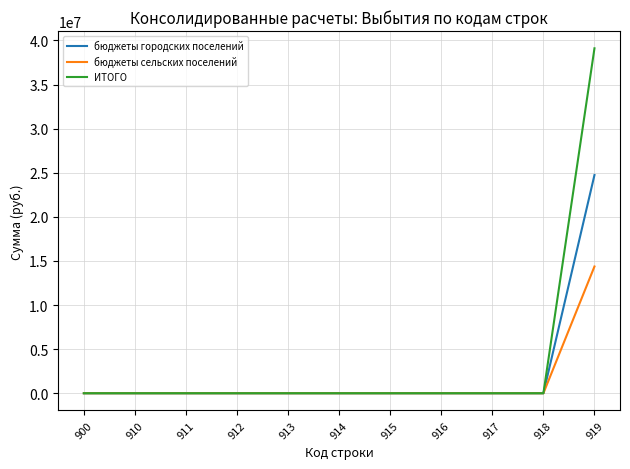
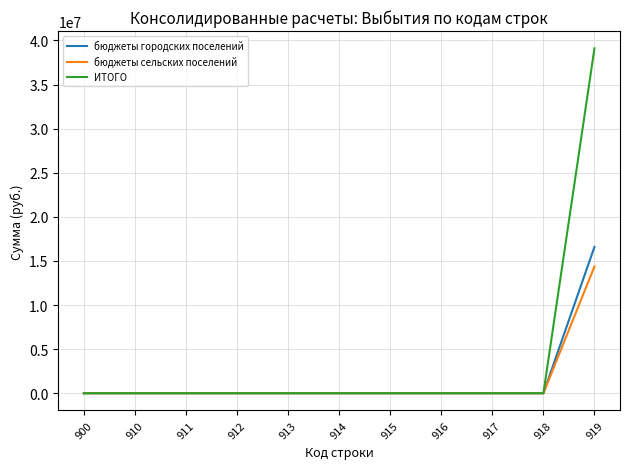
бюджеты городских поселений, 919: 25000000 -> 17000000
